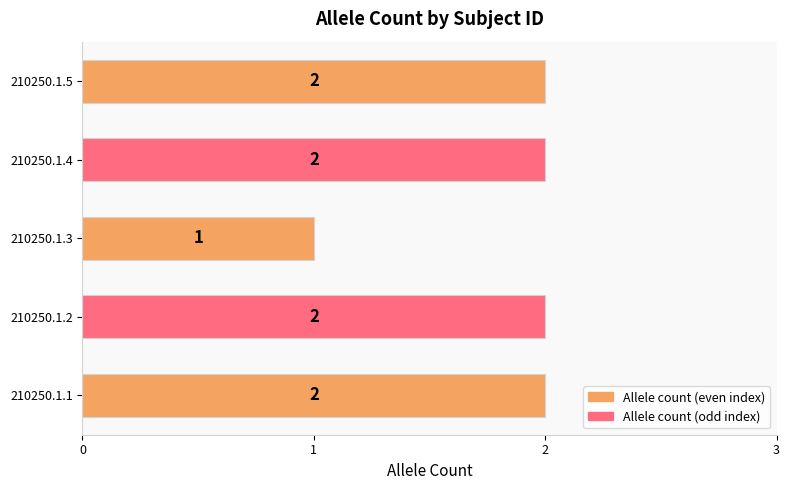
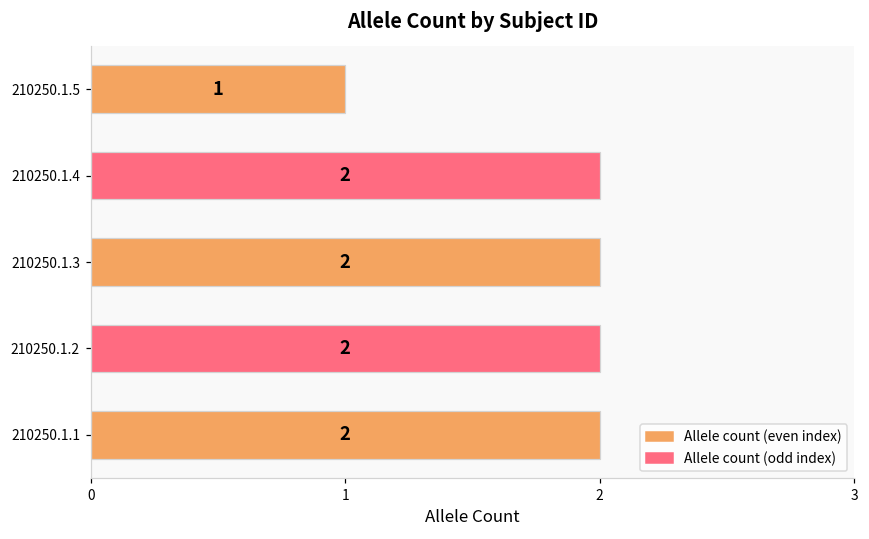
210250.1.5: 2 -> 1
210250.1.3: 1 -> 2
